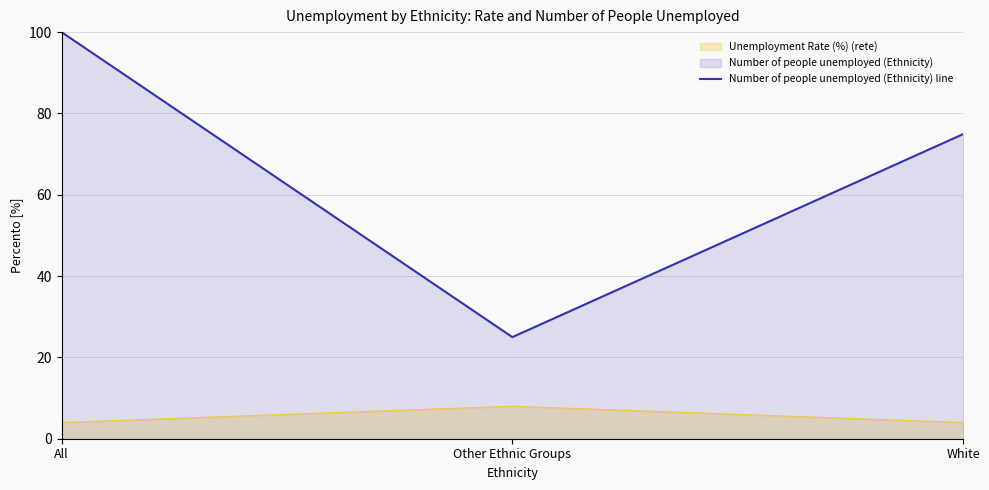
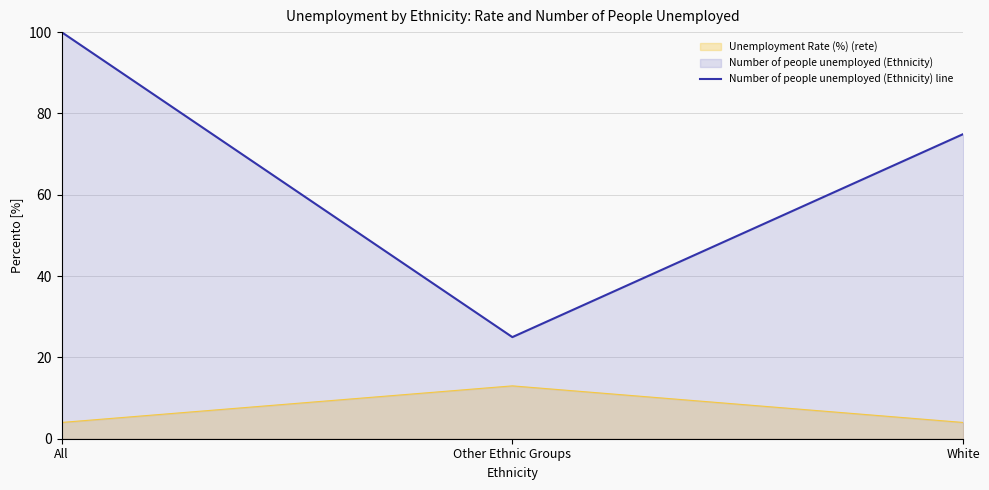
Unemployment Rate (%) (rete), Other Ethnic Groups: 8 -> 13
